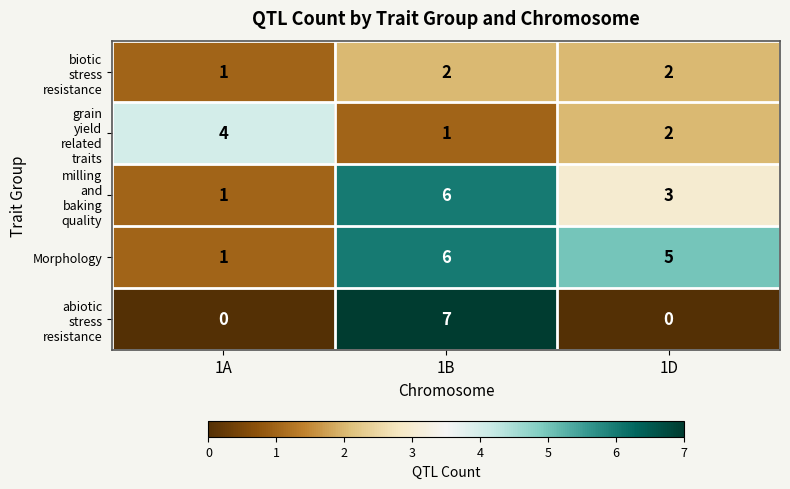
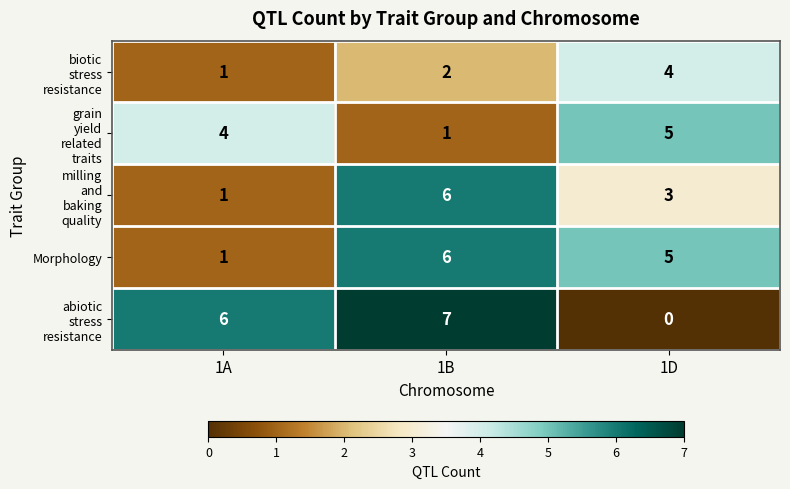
biotic stress resistance, 1D: 2 -> 4
grain yield related traits, 1D: 2 -> 5
abiotic stress resistance, 1A: 0 -> 6
